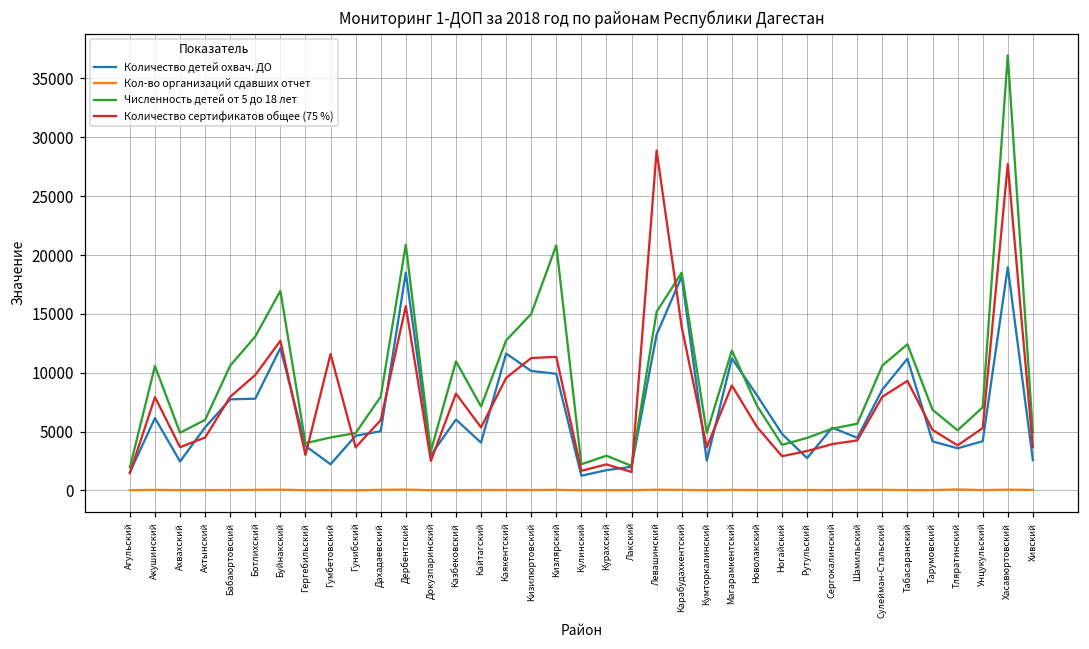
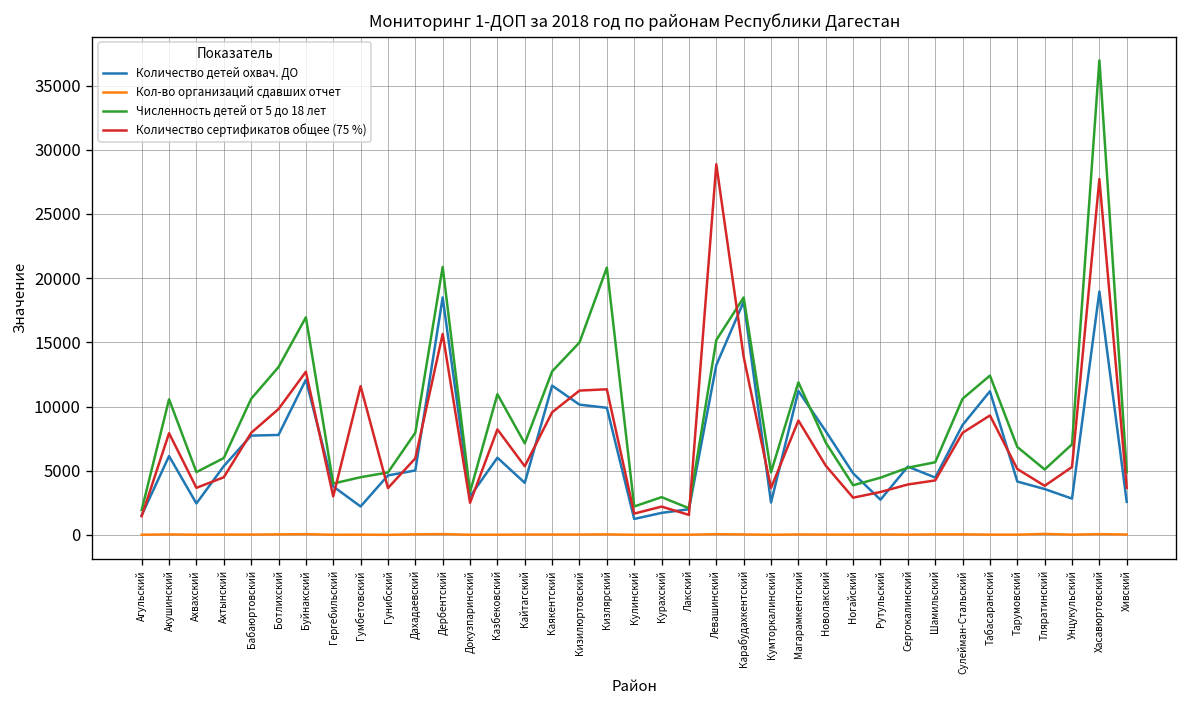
Количество детей охвач. ДО, Унцукульский: 4200 -> 2800
